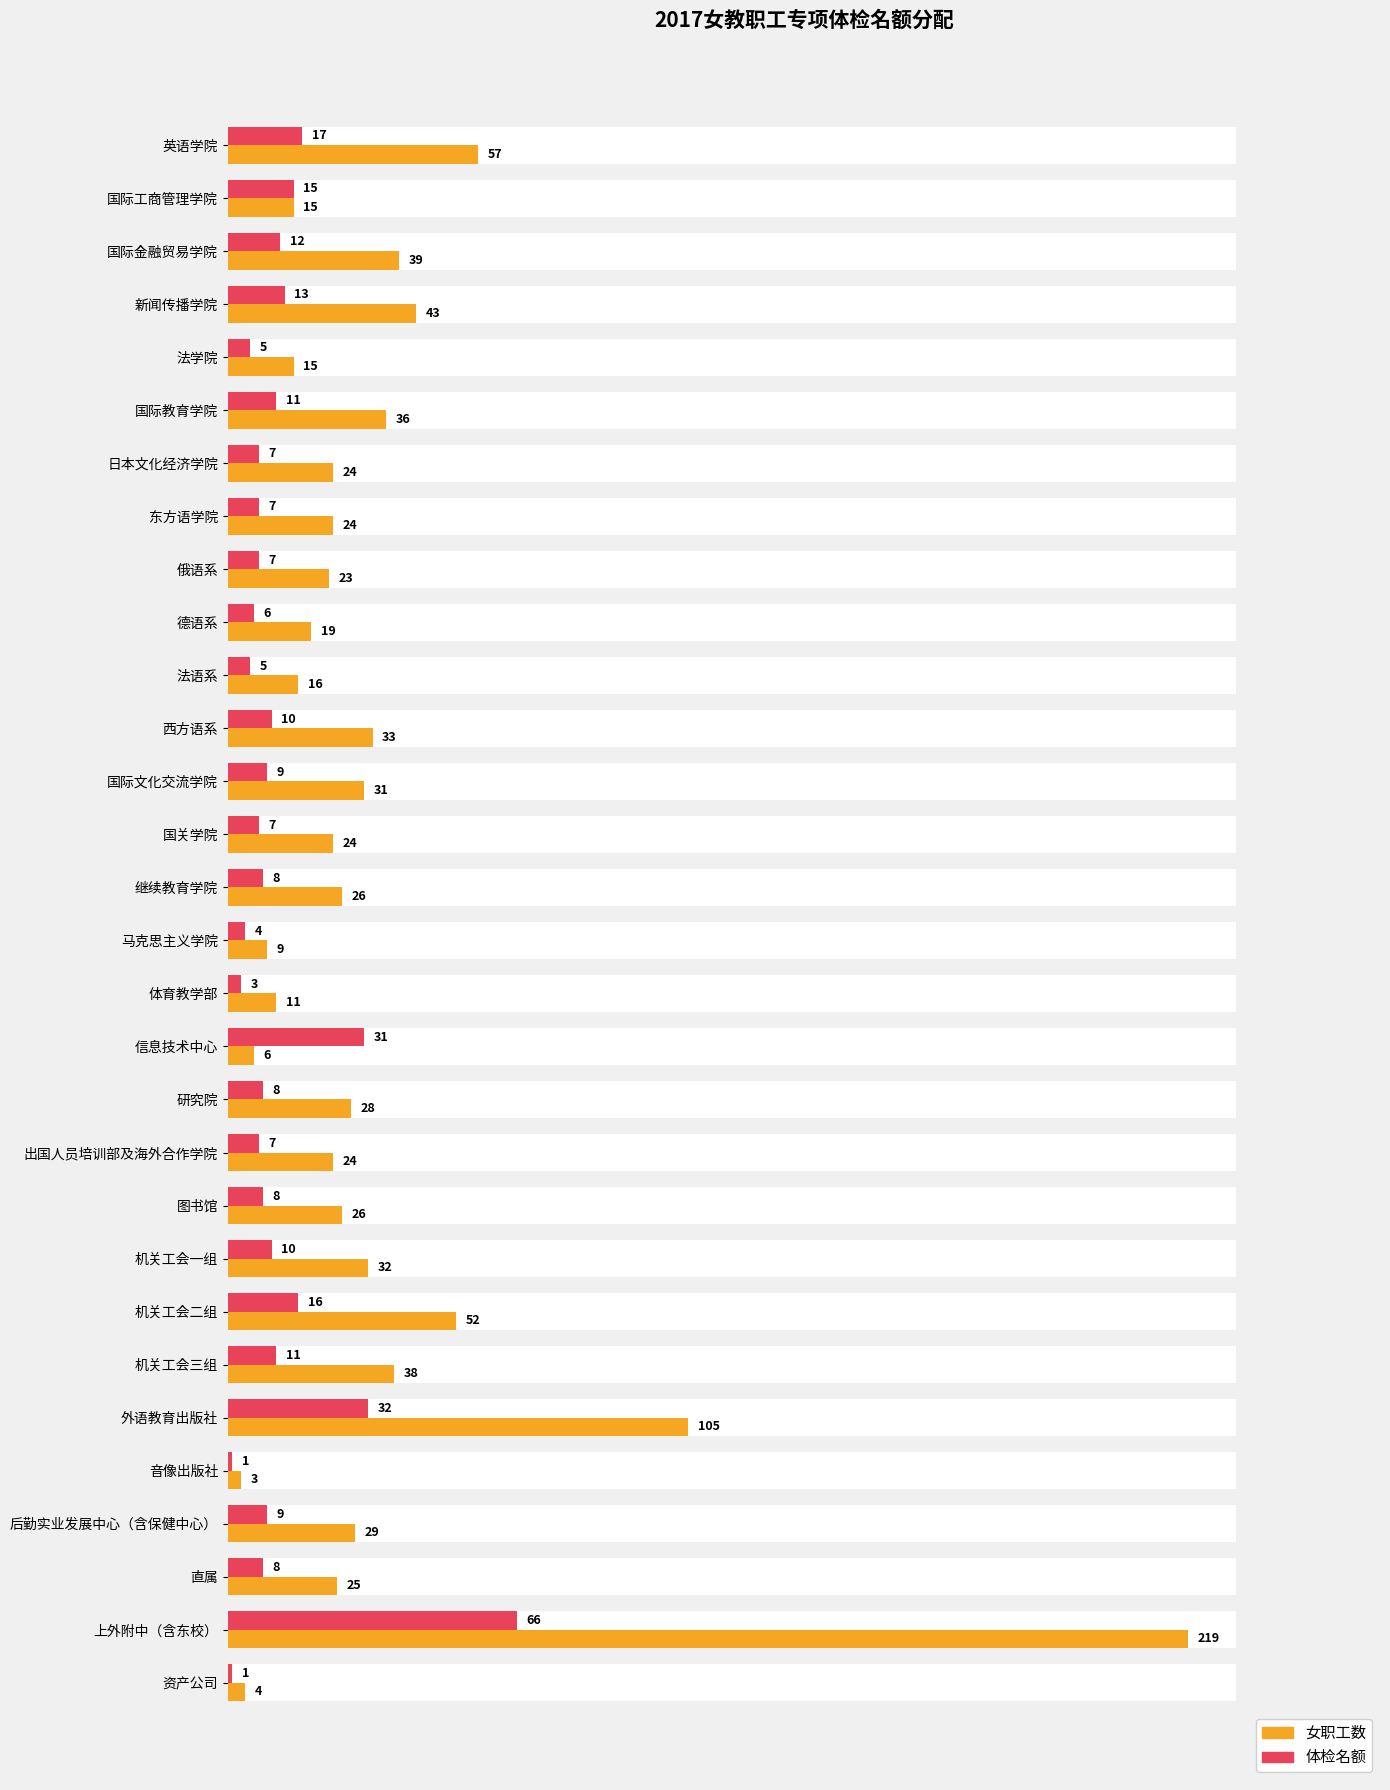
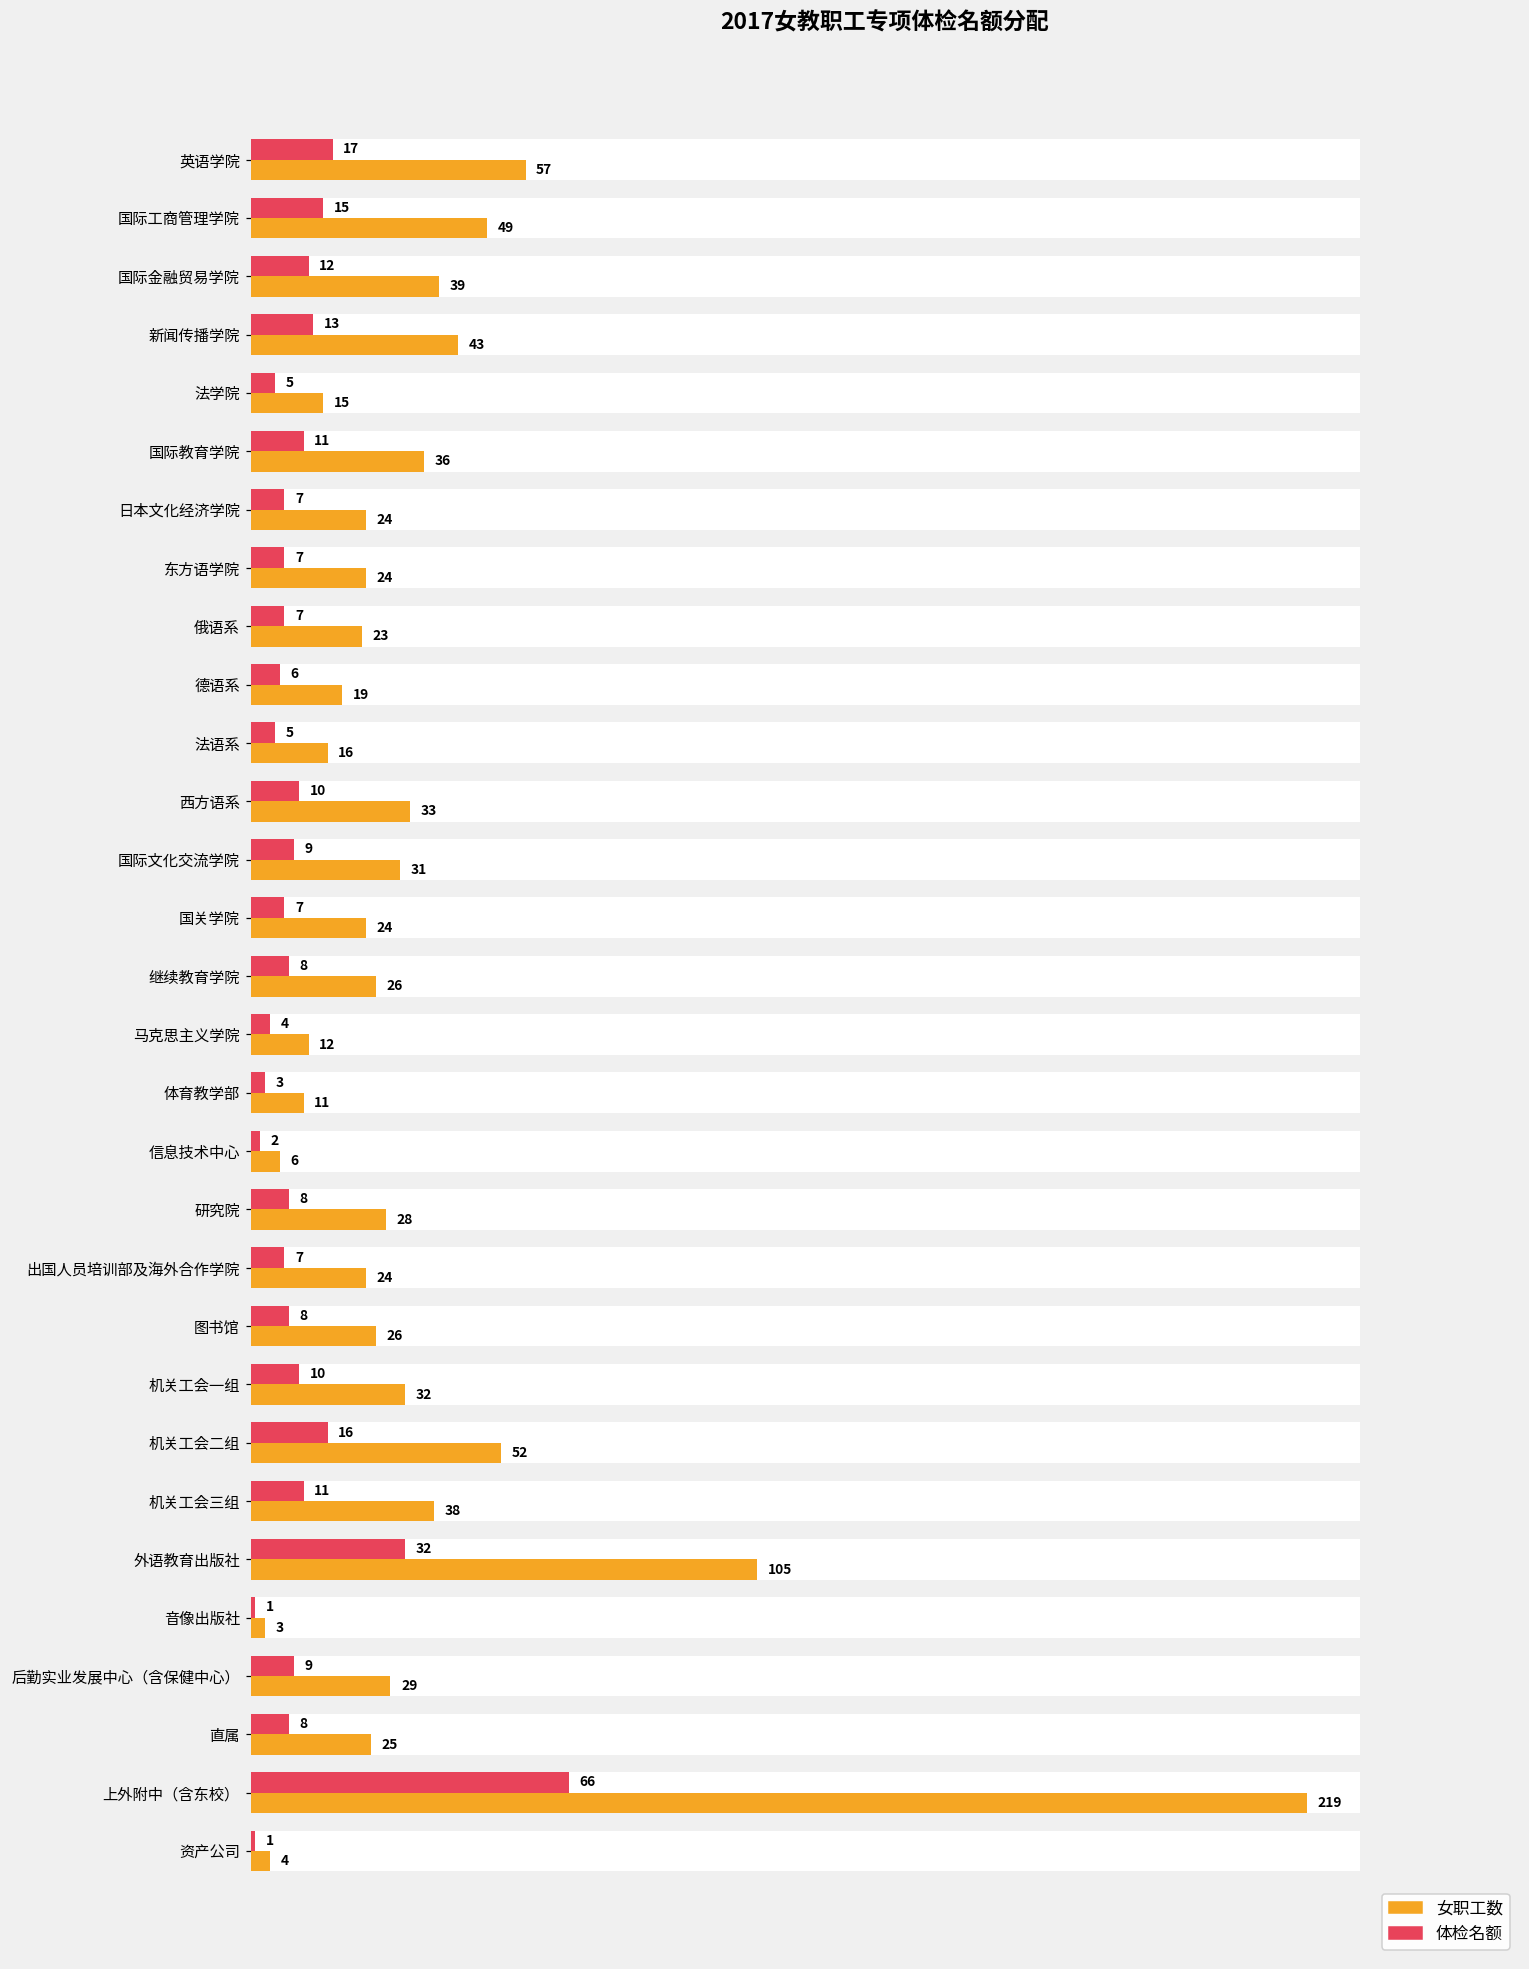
女职工数, 国际工商管理学院: 15 -> 49
女职工数, 马克思主义学院: 9 -> 12
体检名额, 信息技术中心: 31 -> 2
